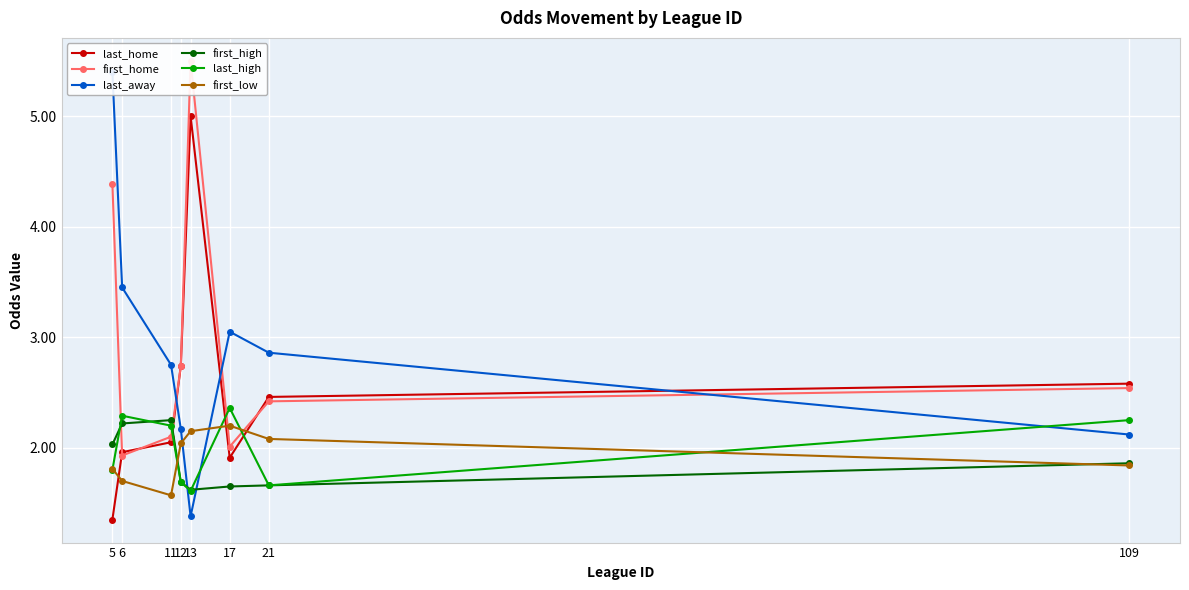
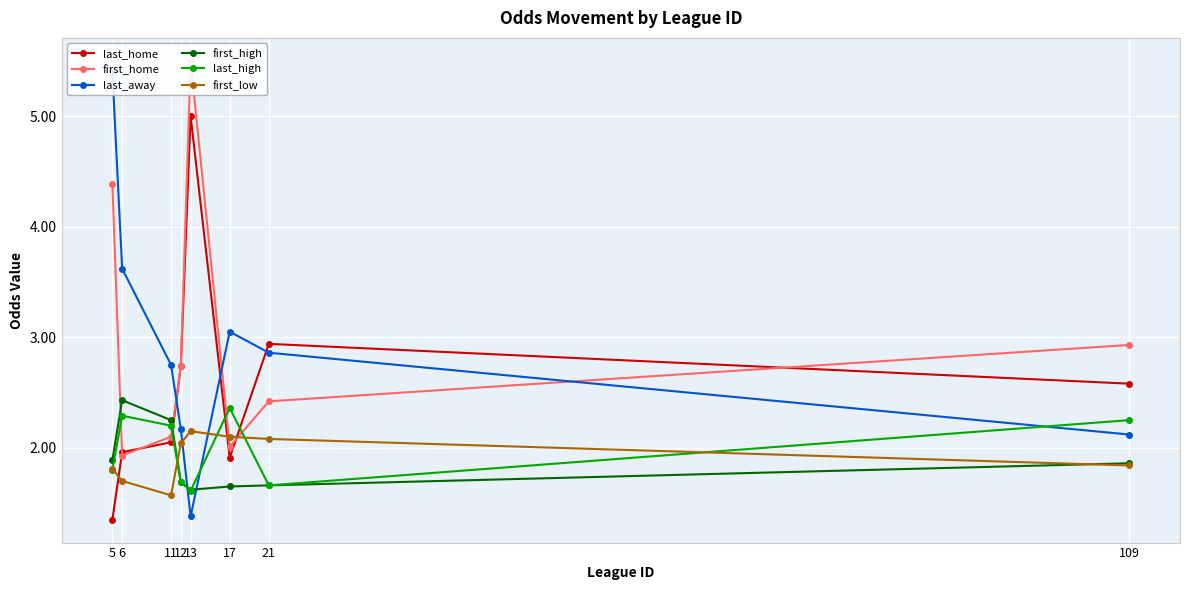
first_high, 5: 2.03 -> 1.89
last_away, 6: 3.45 -> 3.62
first_high, 6: 2.22 -> 2.43
first_low, 17: 2.2 -> 2.1
last_home, 21: 2.46 -> 2.94
first_home, 109: 2.54 -> 2.93
